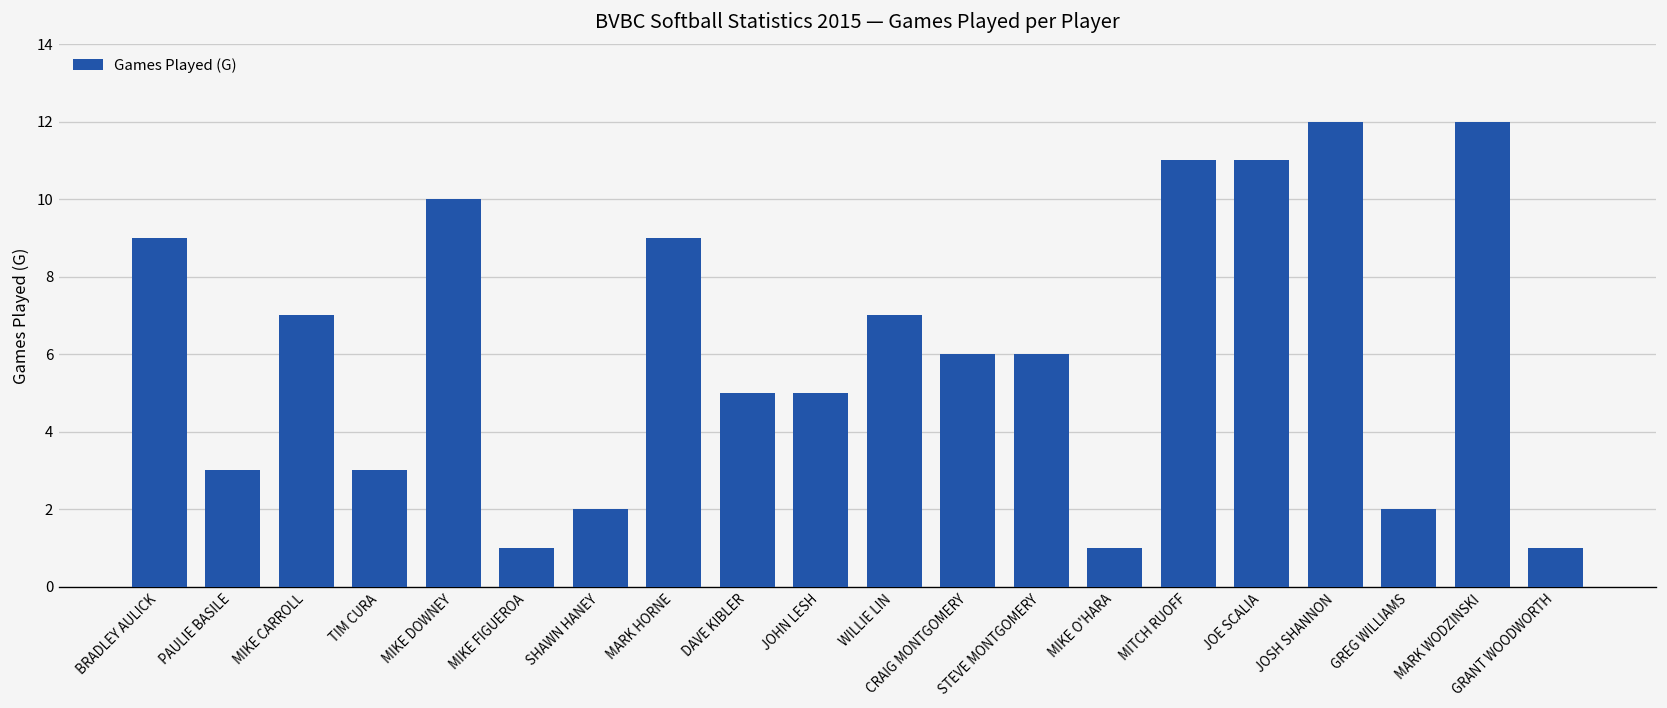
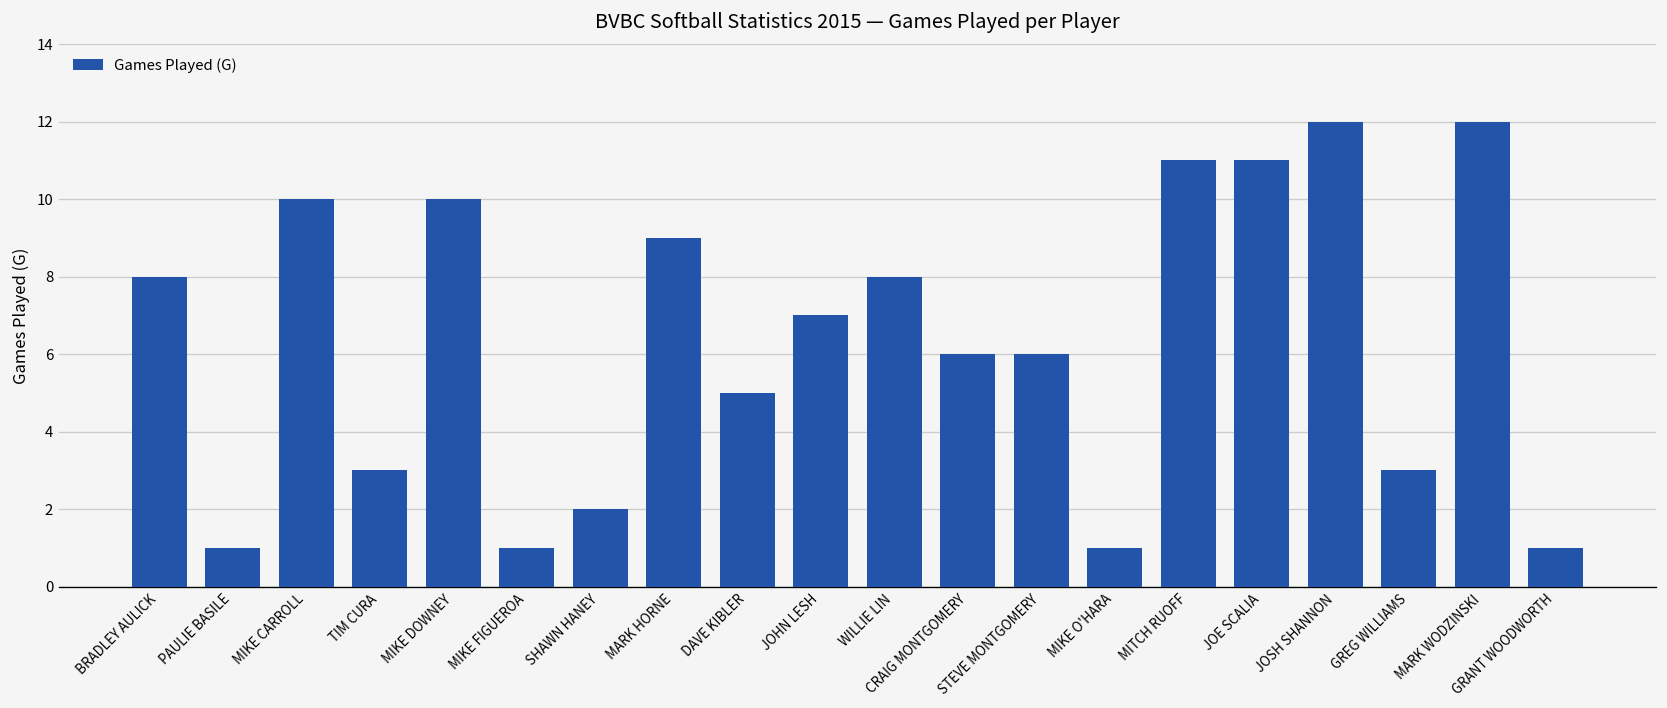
BRADLEY AULICK: 9 -> 8
PAULIE BASILE: 3 -> 1
MIKE CARROLL: 7 -> 10
JOHN LESH: 5 -> 7
WILLIE LIN: 7 -> 8
GREG WILLIAMS: 2 -> 3
